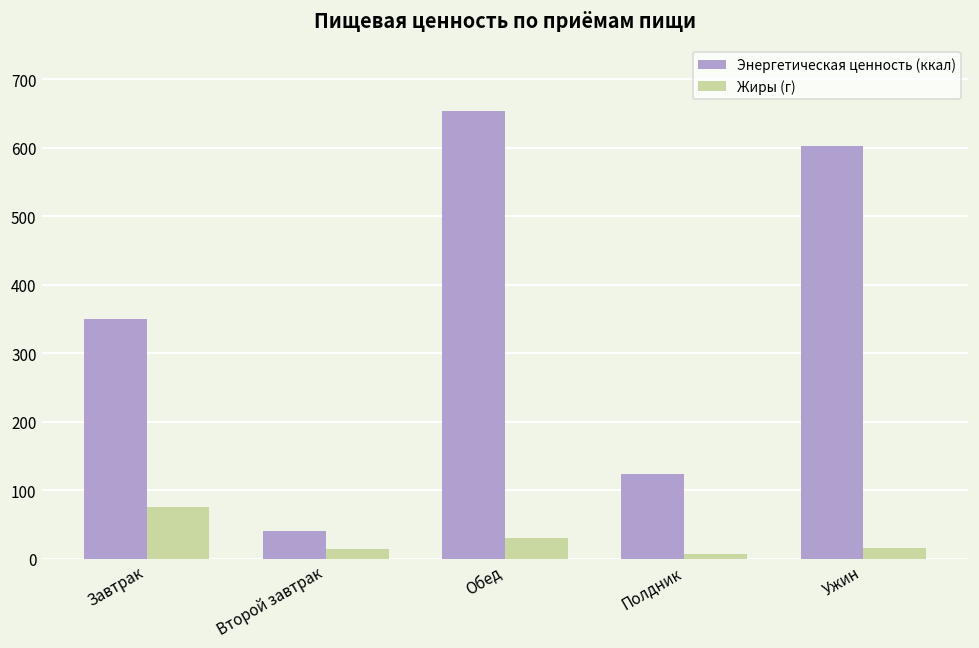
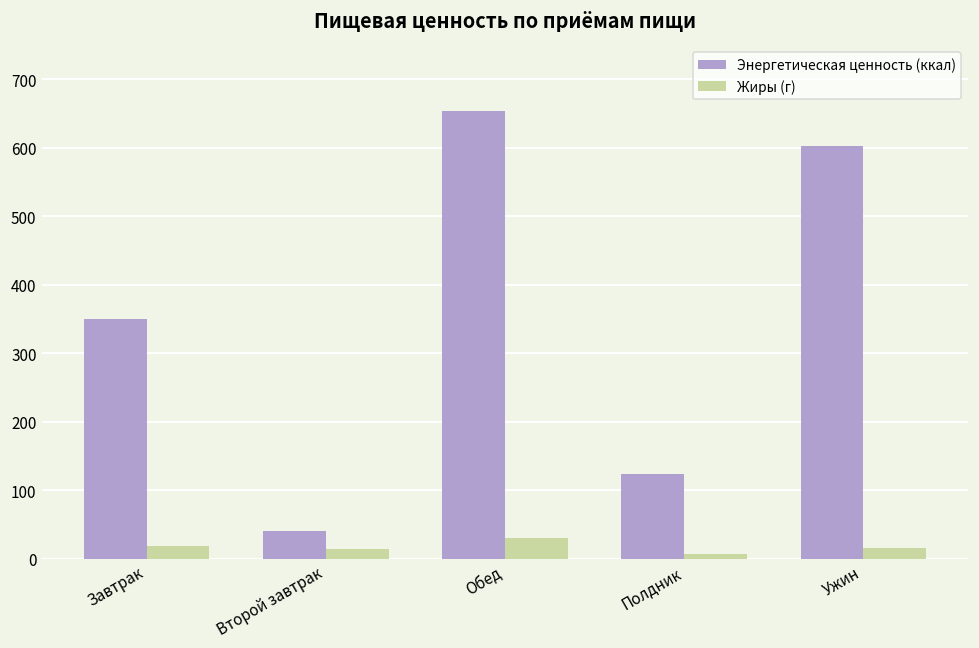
Жиры (г), Завтрак: 80 -> 20
